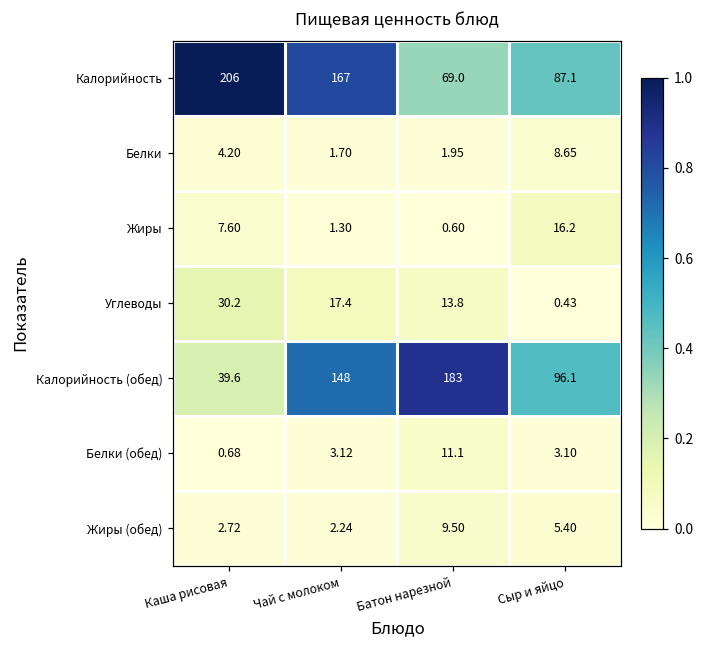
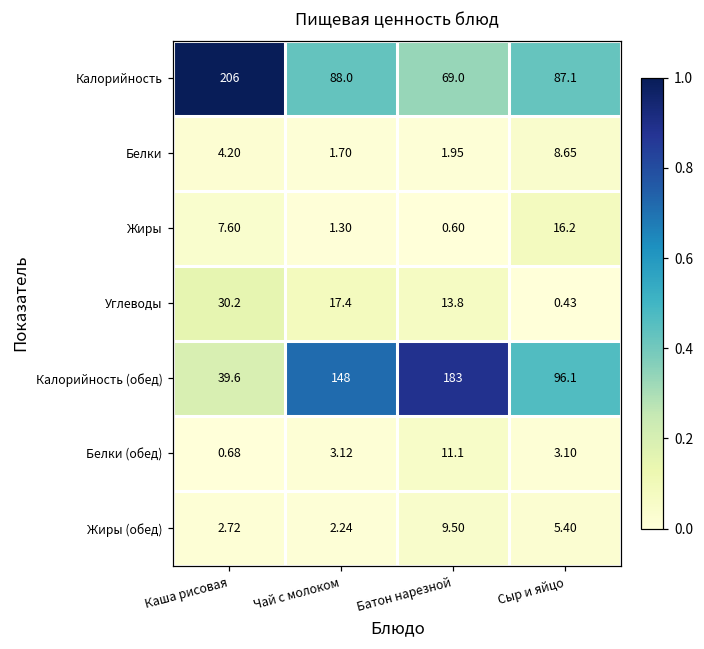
Калорийность, Чай с молоком: 167 -> 88.0
